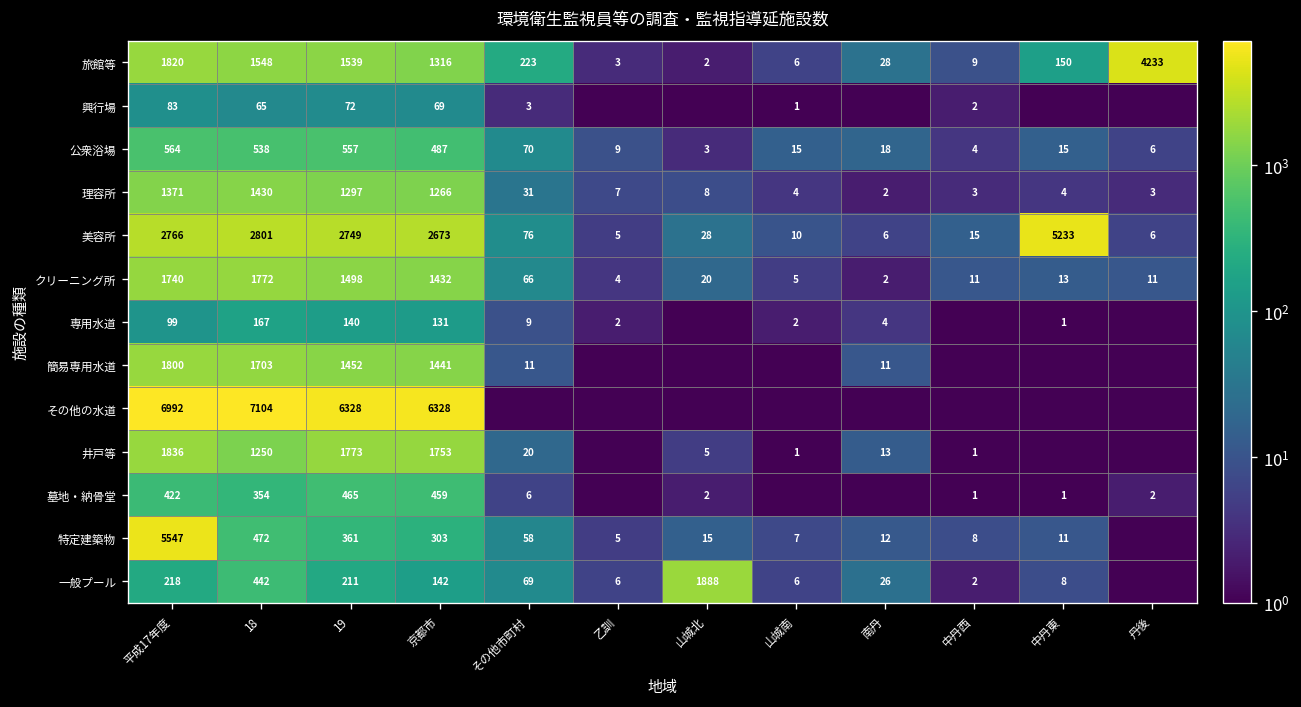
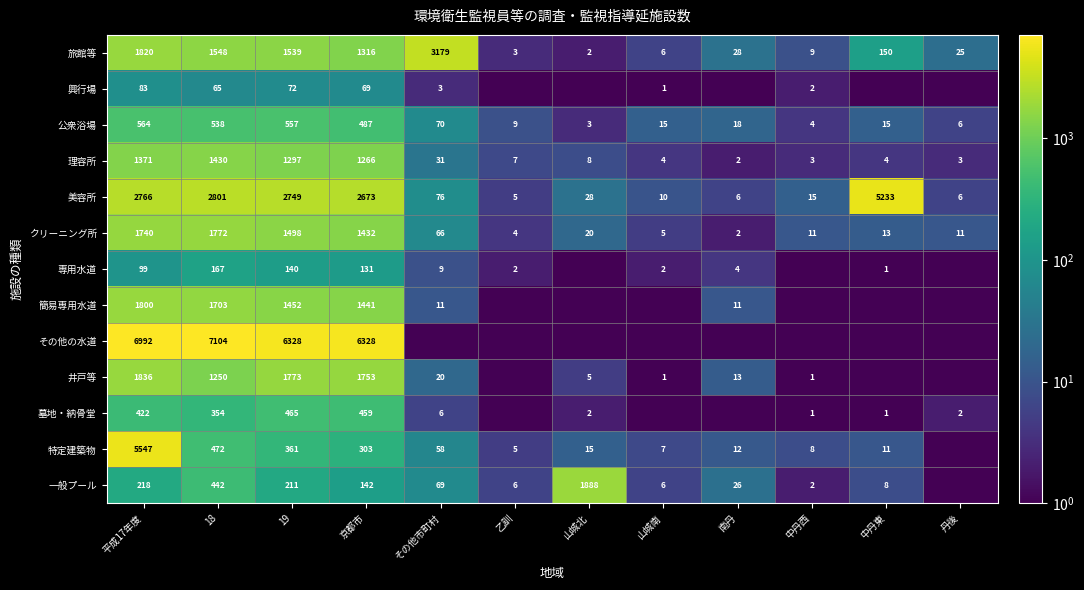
旅館等, その他市町村: 223 -> 3179
旅館等, 丹後: 4233 -> 25
